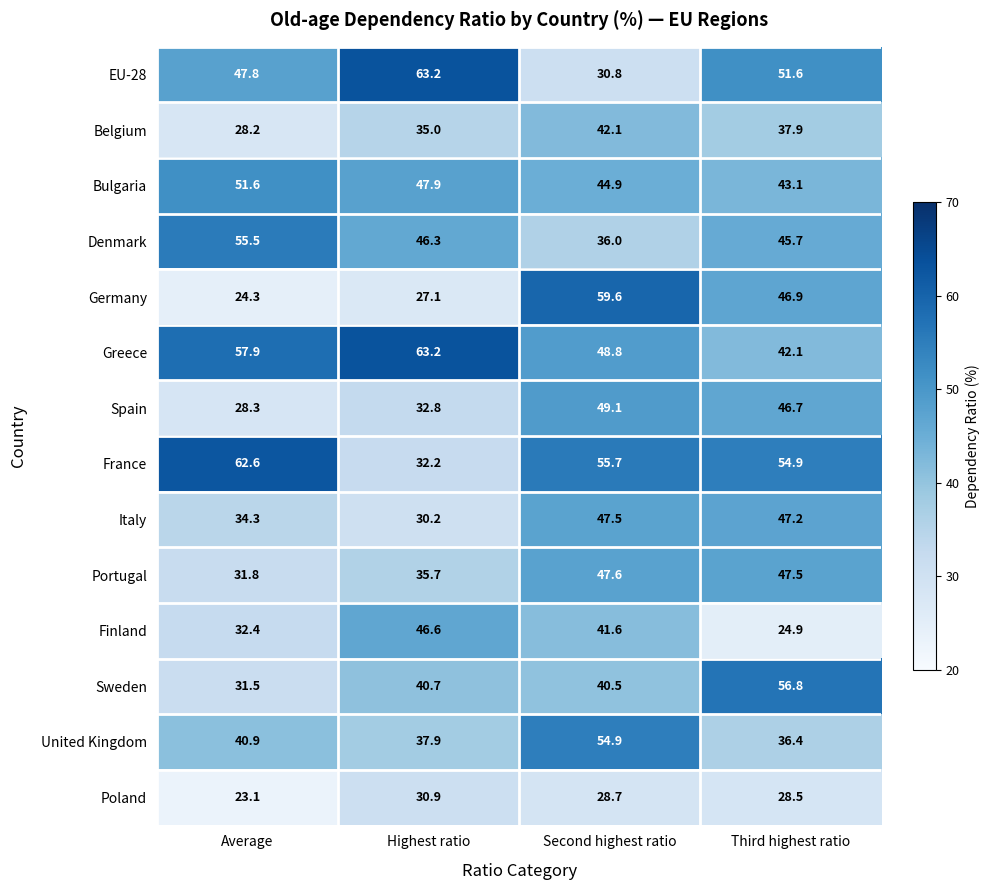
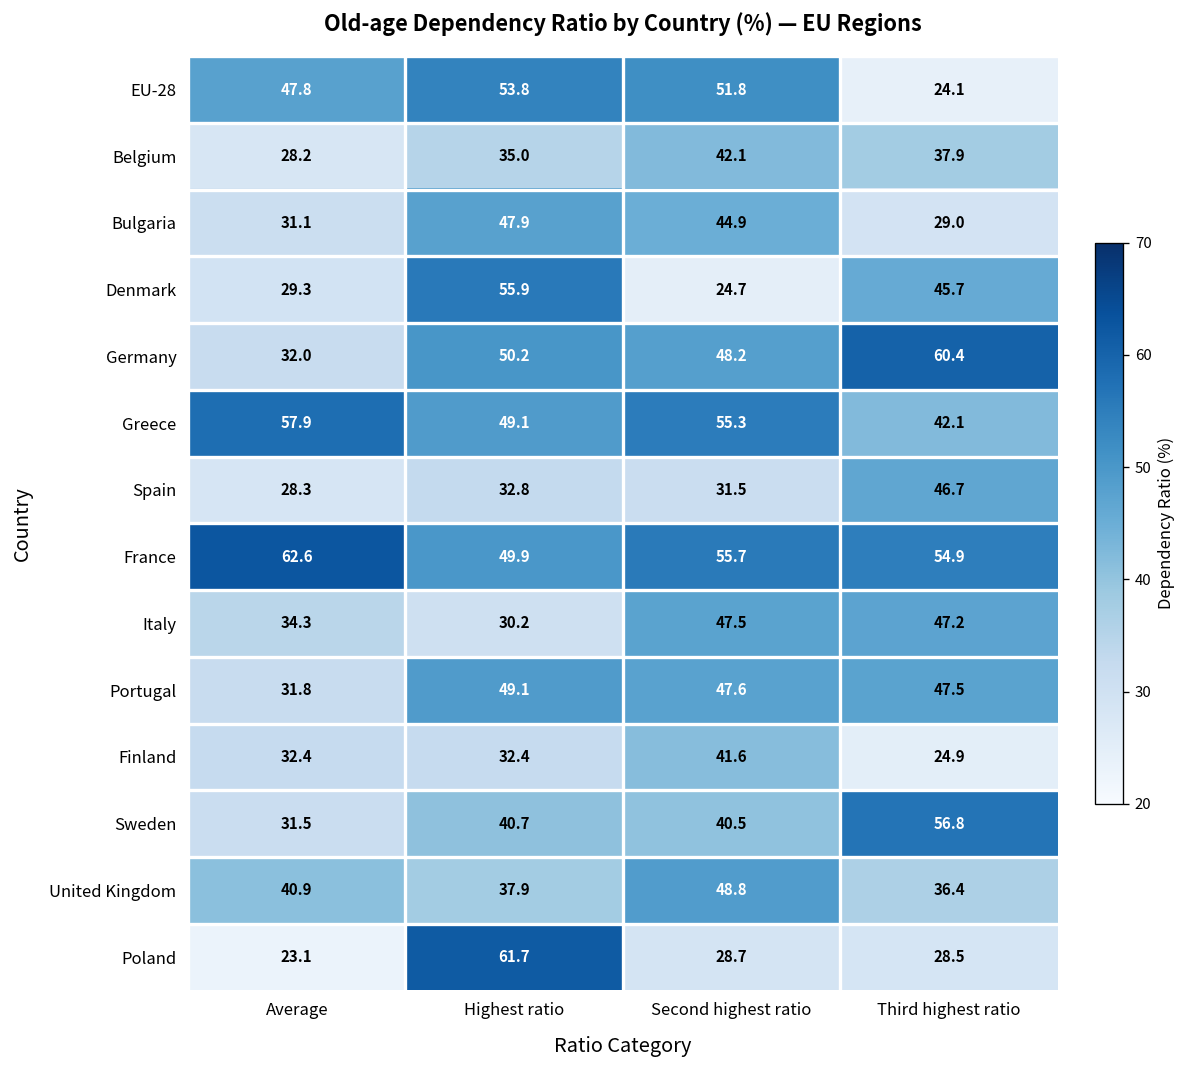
EU-28, Highest ratio: 63.2 -> 53.8
EU-28, Second highest ratio: 30.8 -> 51.8
EU-28, Third highest ratio: 51.6 -> 24.1
Bulgaria, Average: 51.6 -> 31.1
Bulgaria, Third highest ratio: 43.1 -> 29.0
Denmark, Average: 55.5 -> 29.3
Denmark, Highest ratio: 46.3 -> 55.9
Denmark, Second highest ratio: 36.0 -> 24.7
Germany, Average: 24.3 -> 32.0
Germany, Highest ratio: 27.1 -> 50.2
Germany, Second highest ratio: 59.6 -> 48.2
Germany, Third highest ratio: 46.9 -> 60.4
Greece, Highest ratio: 63.2 -> 49.1
Greece, Second highest ratio: 48.8 -> 55.3
Spain, Second highest ratio: 49.1 -> 31.5
France, Highest ratio: 32.2 -> 49.9
Portugal, Highest ratio: 35.7 -> 49.1
Finland, Highest ratio: 46.6 -> 32.4
United Kingdom, Second highest ratio: 54.9 -> 48.8
Poland, Highest ratio: 30.9 -> 61.7
